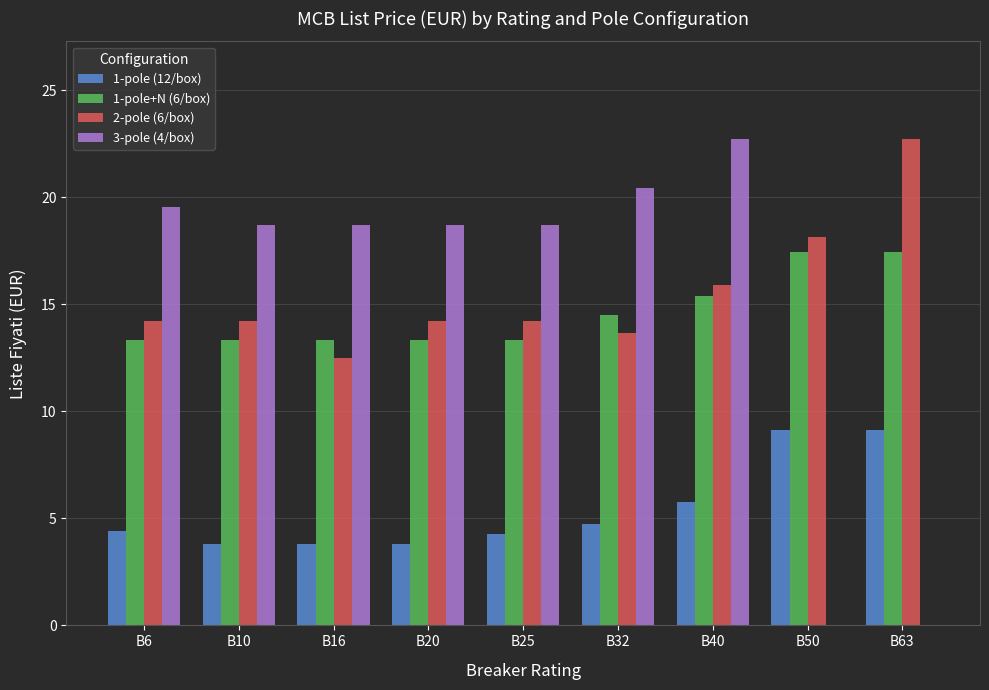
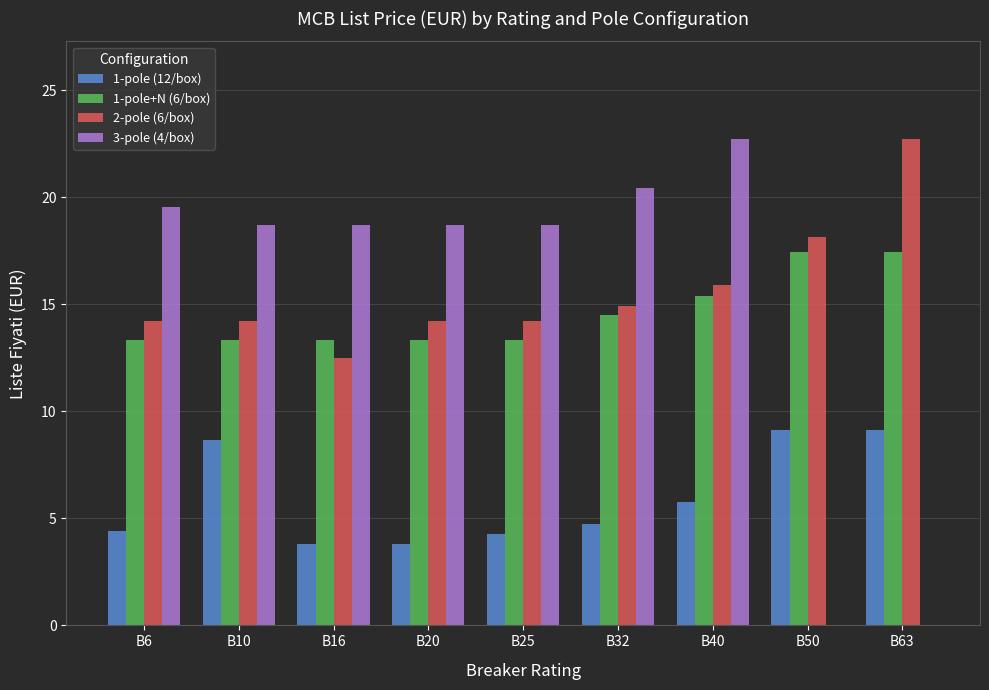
1-pole (12/box), B10: 3.8 -> 8.7
2-pole (6/box), B32: 13.7 -> 14.9
